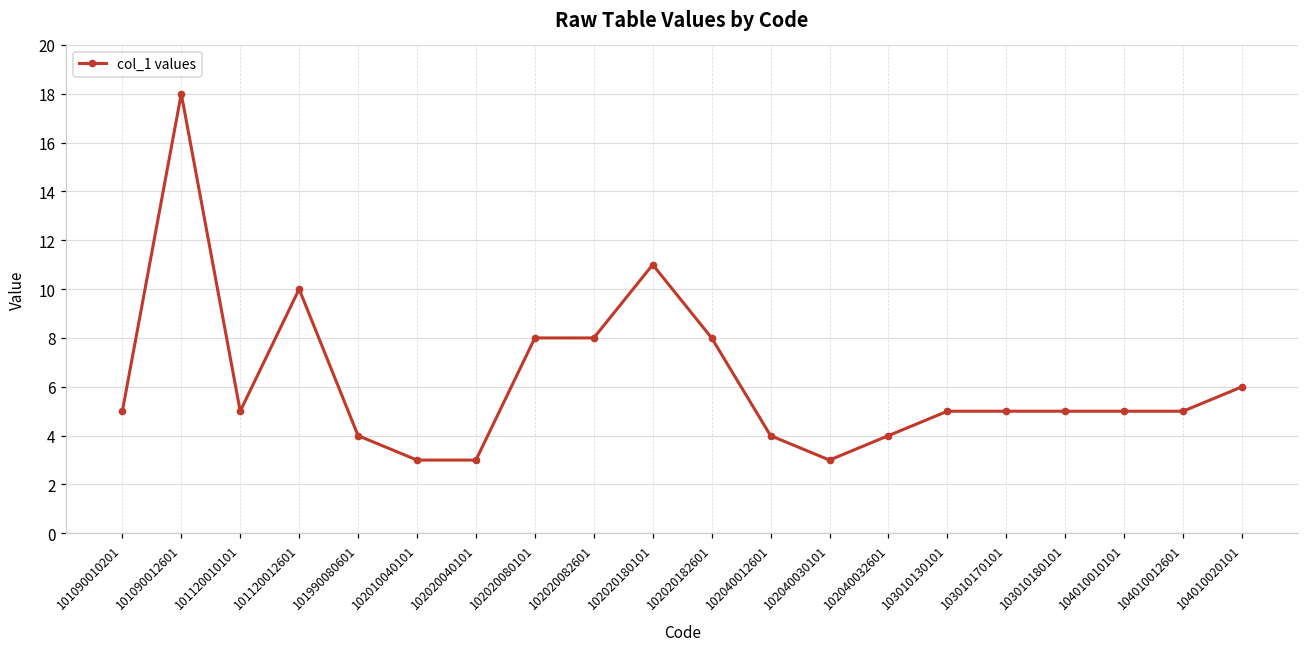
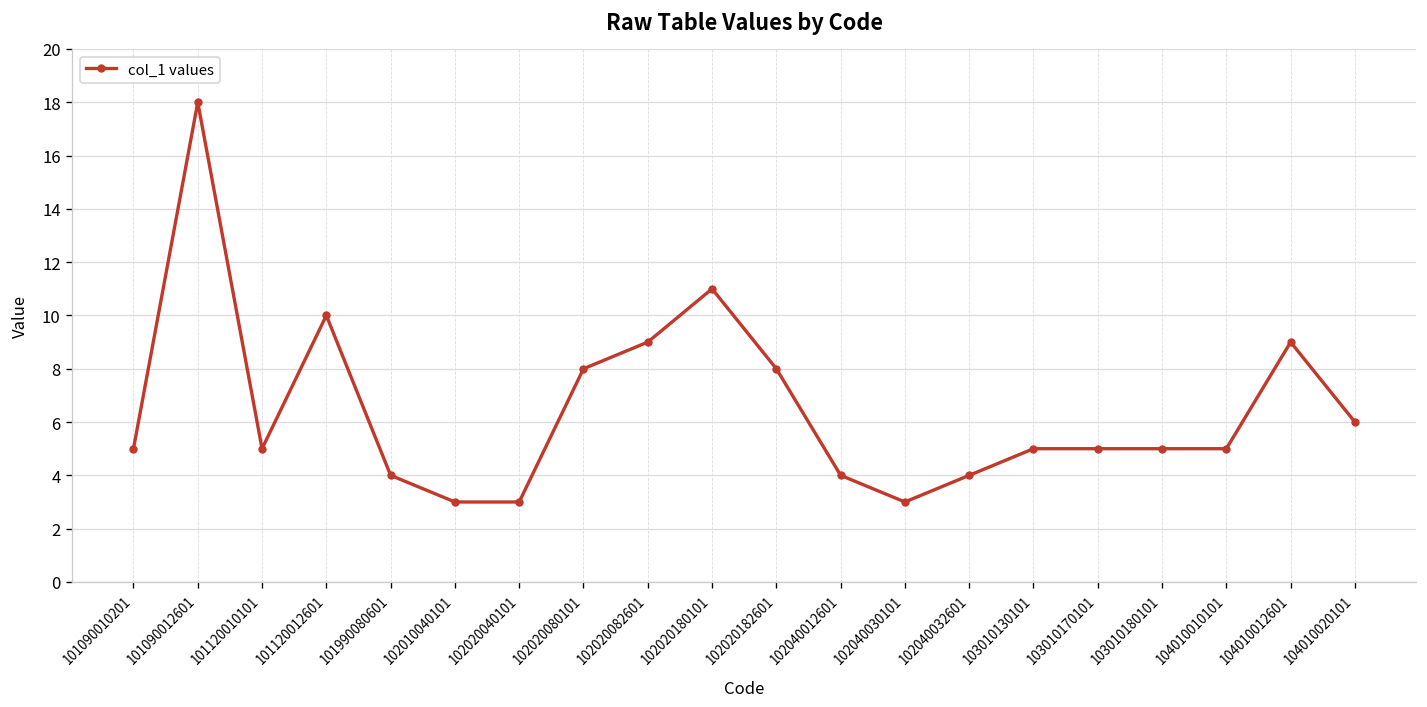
102020082601: 8 -> 9
104010012601: 5 -> 9
